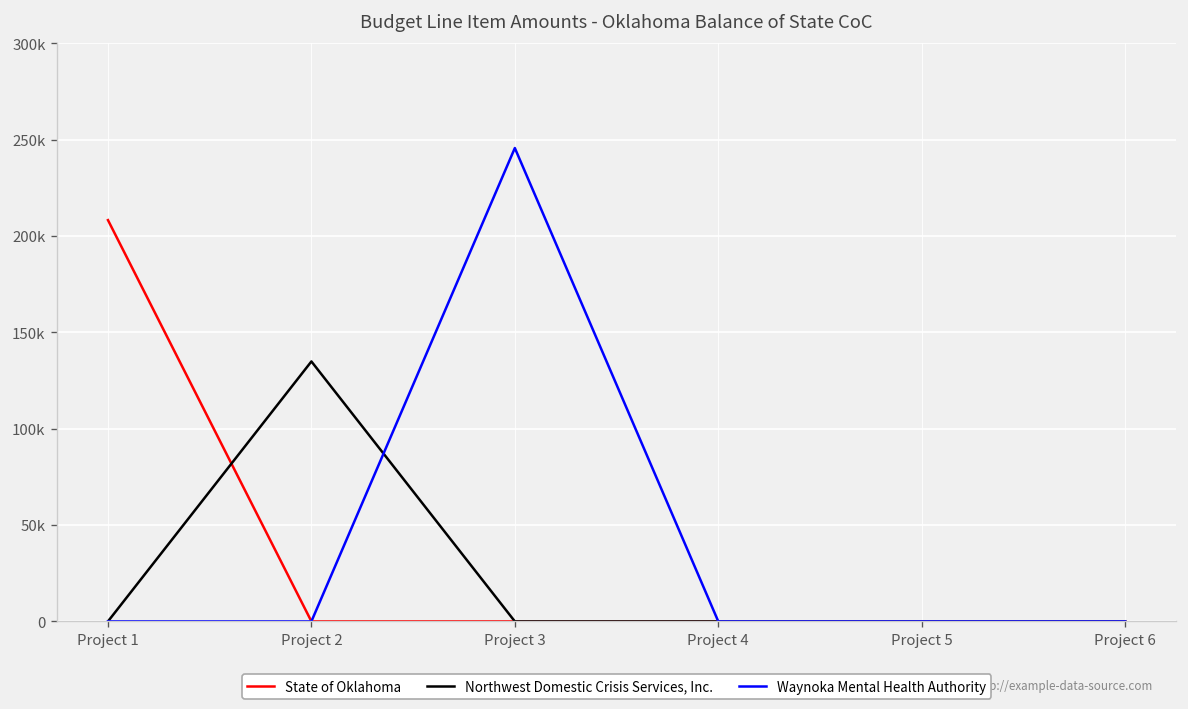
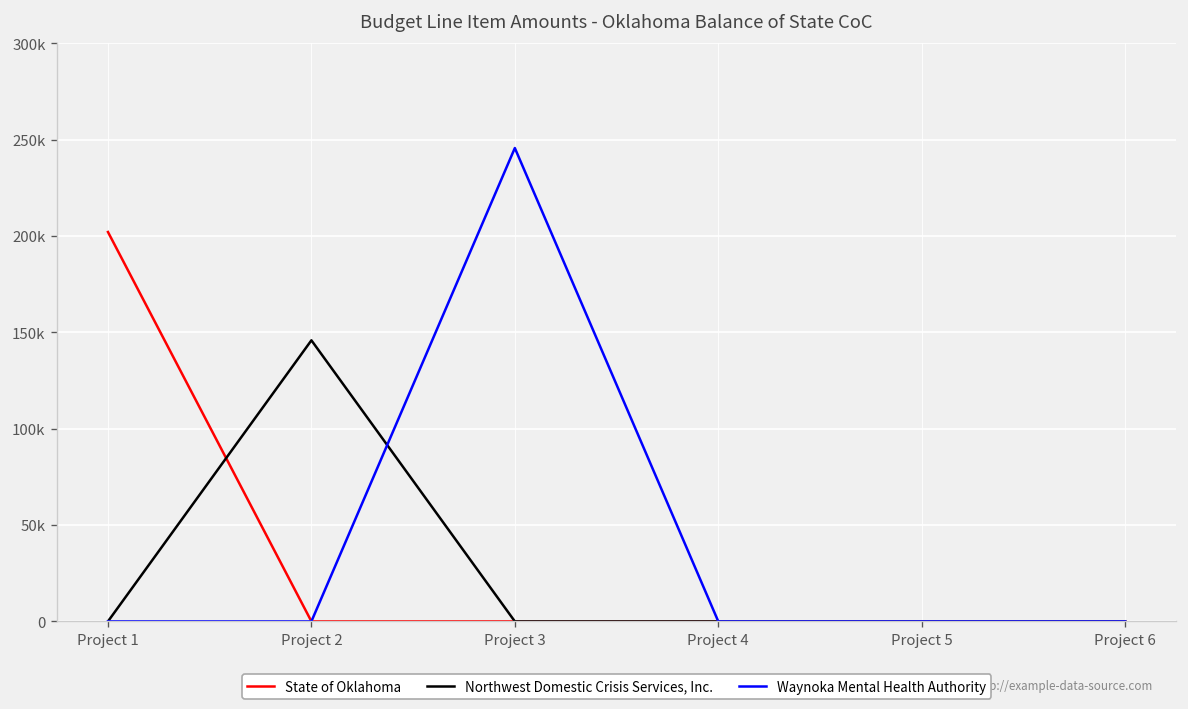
State of Oklahoma, Project 1: 208000 -> 202000
Northwest Domestic Crisis Services, Inc., Project 2: 135000 -> 146000
